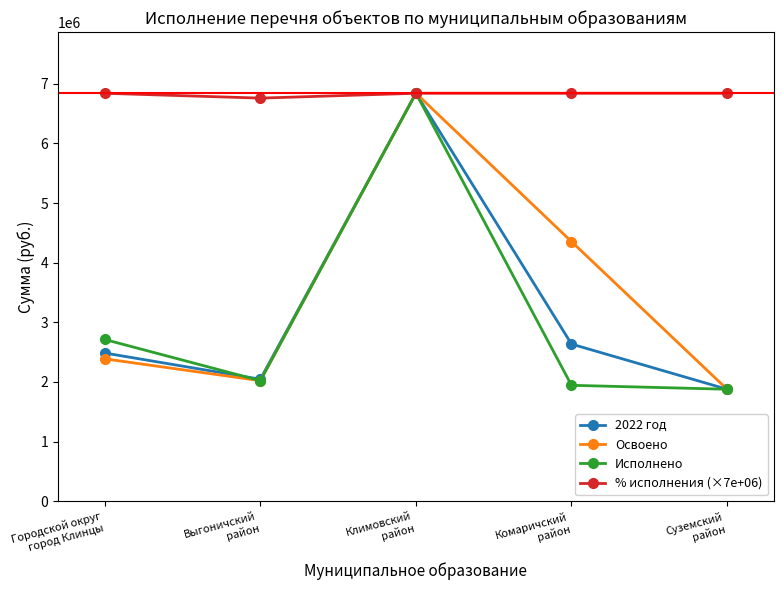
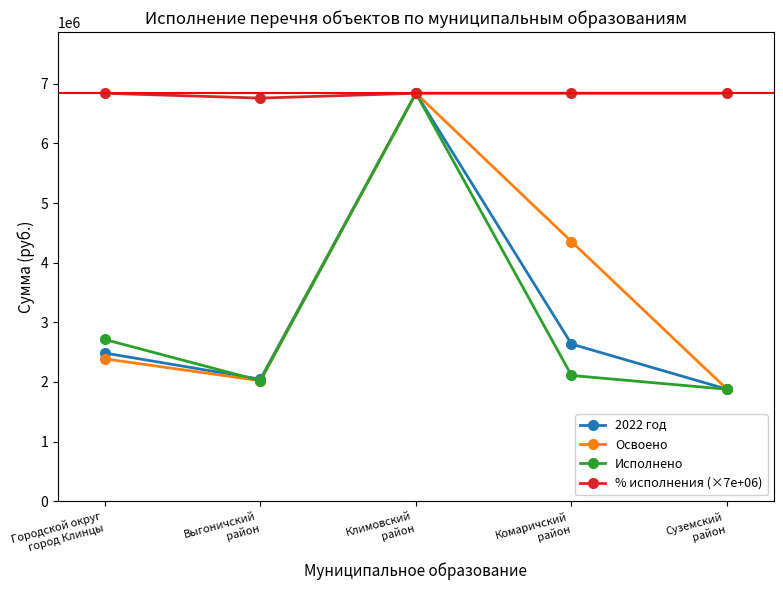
Исполнено, Комаричский район: 1900000 -> 2100000
